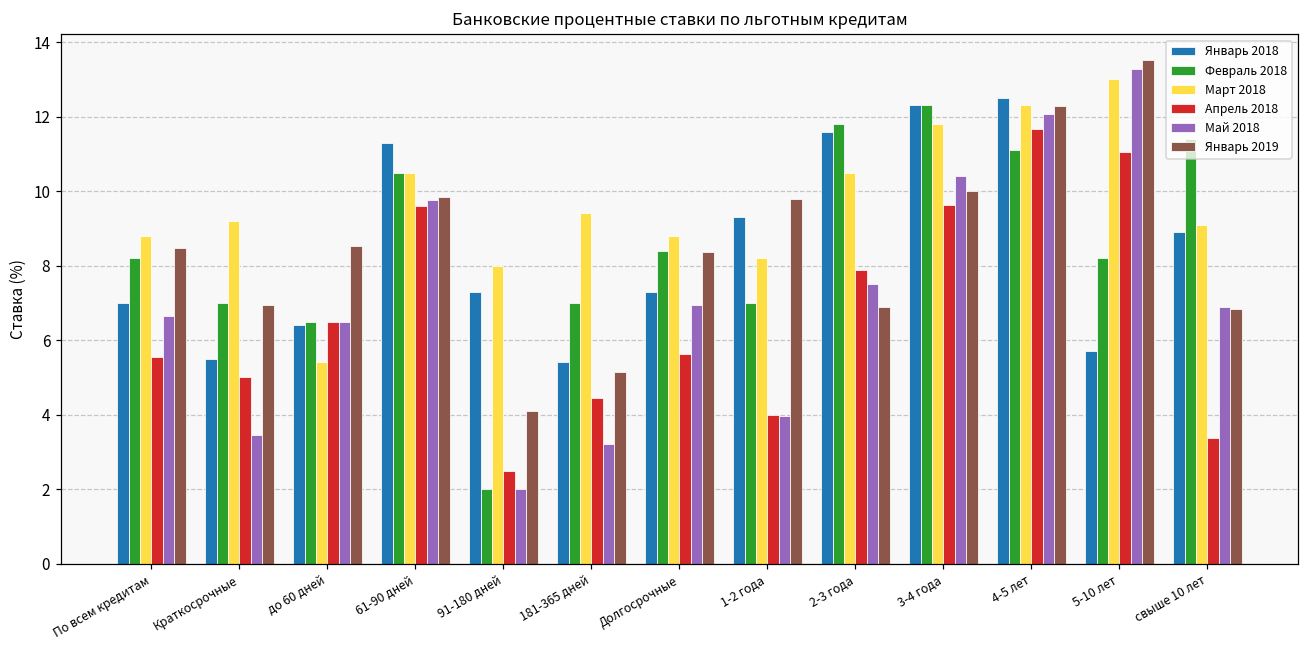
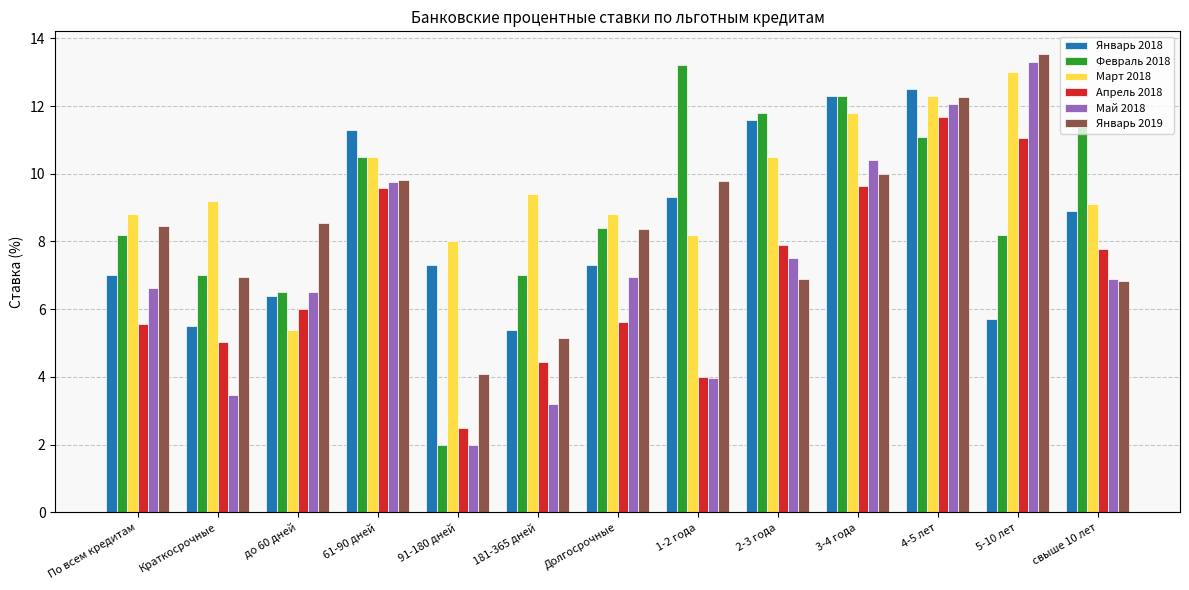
Апрель 2018, до 60 дней: 6.5 -> 6.0
Февраль 2018, 1-2 года: 7.0 -> 13.2
Апрель 2018, свыше 10 лет: 3.4 -> 7.8
